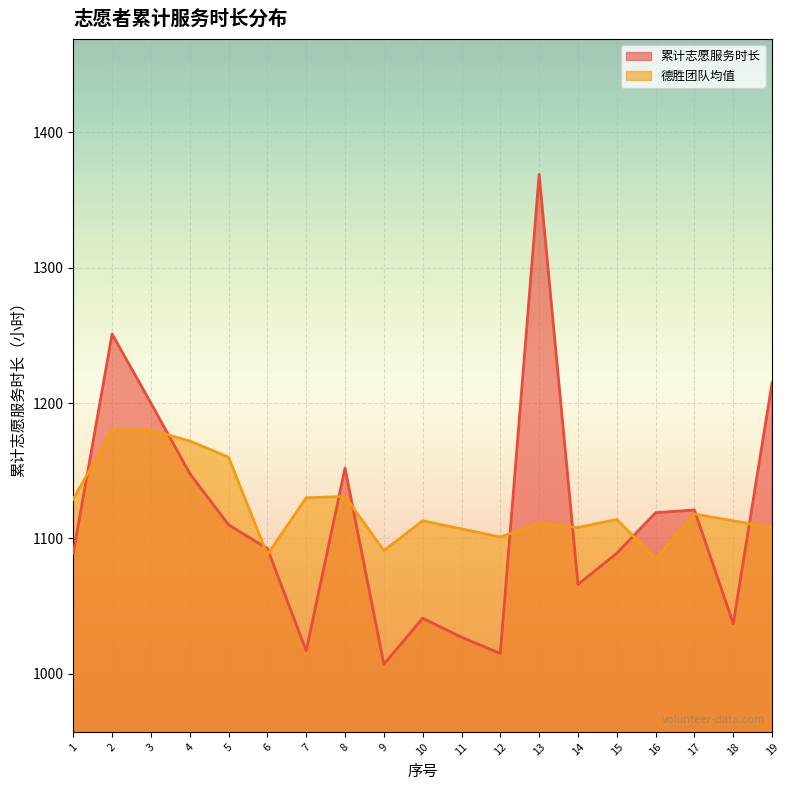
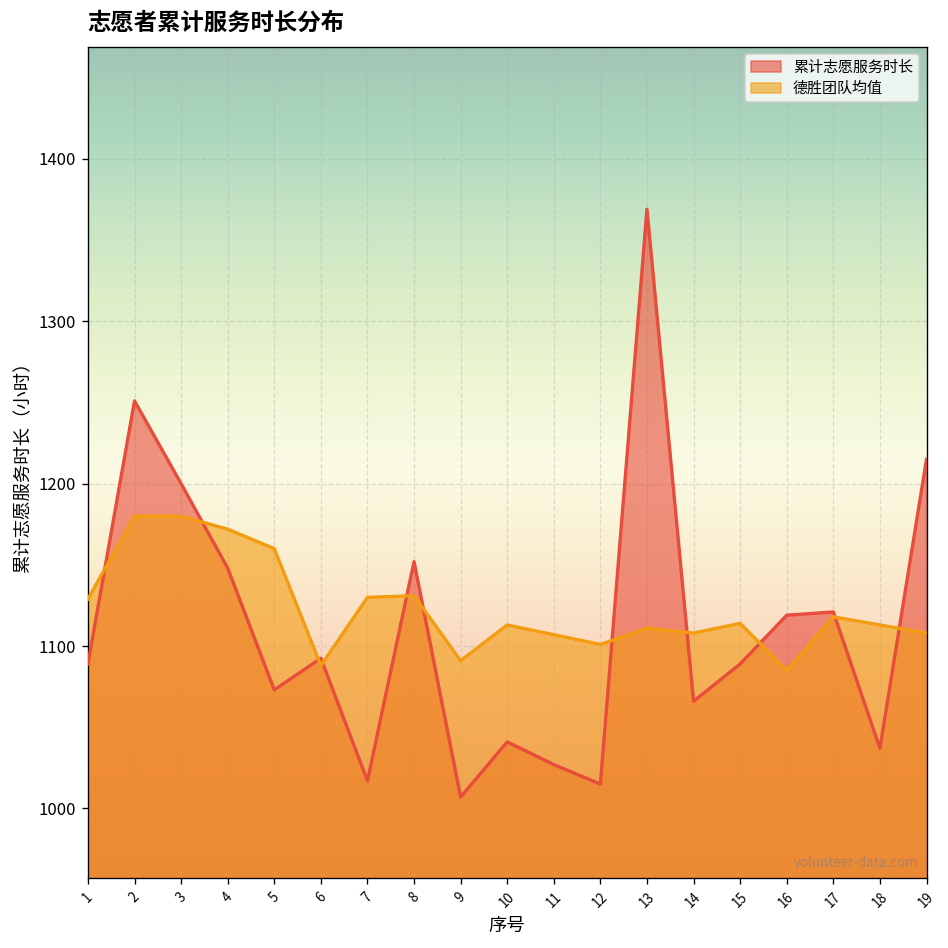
累计志愿服务时长, 5: 1110 -> 1073
